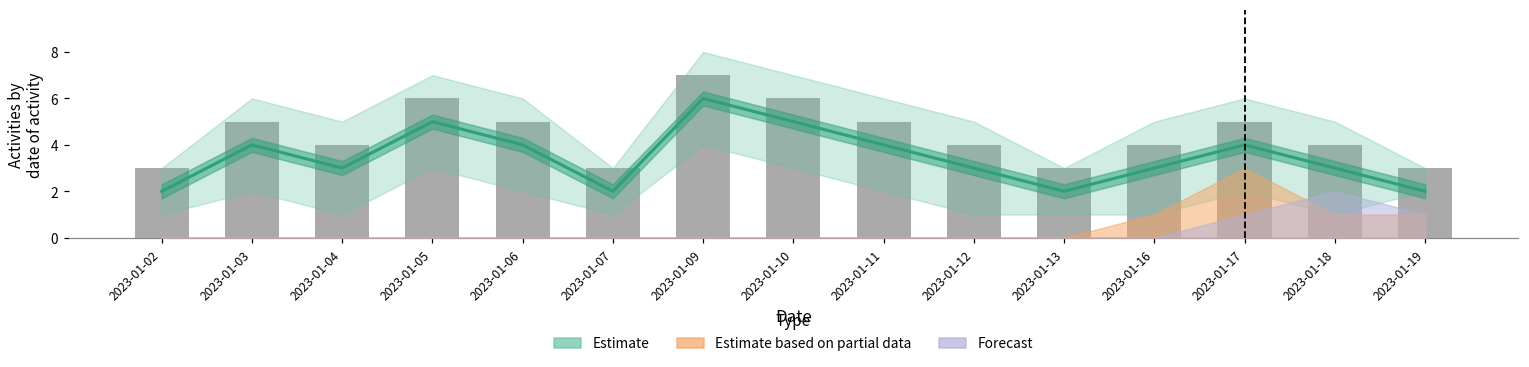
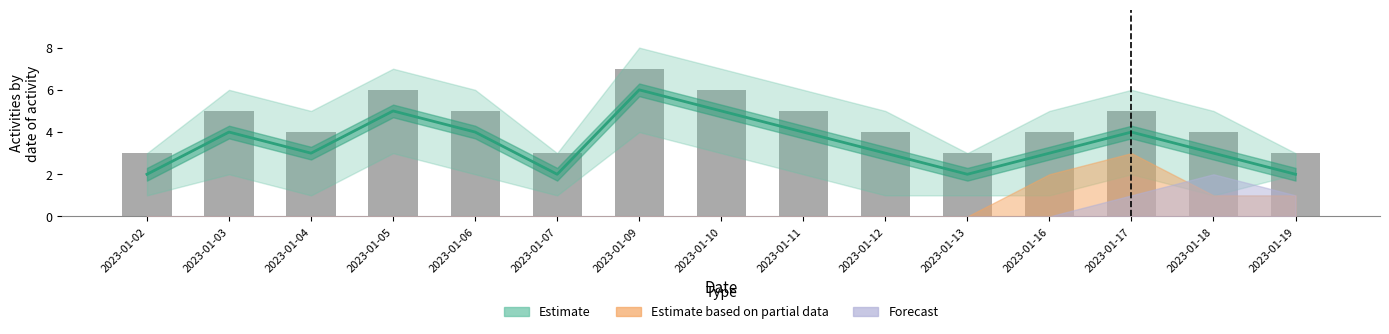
Estimate based on partial data, 2023-01-16: 1 -> 2
